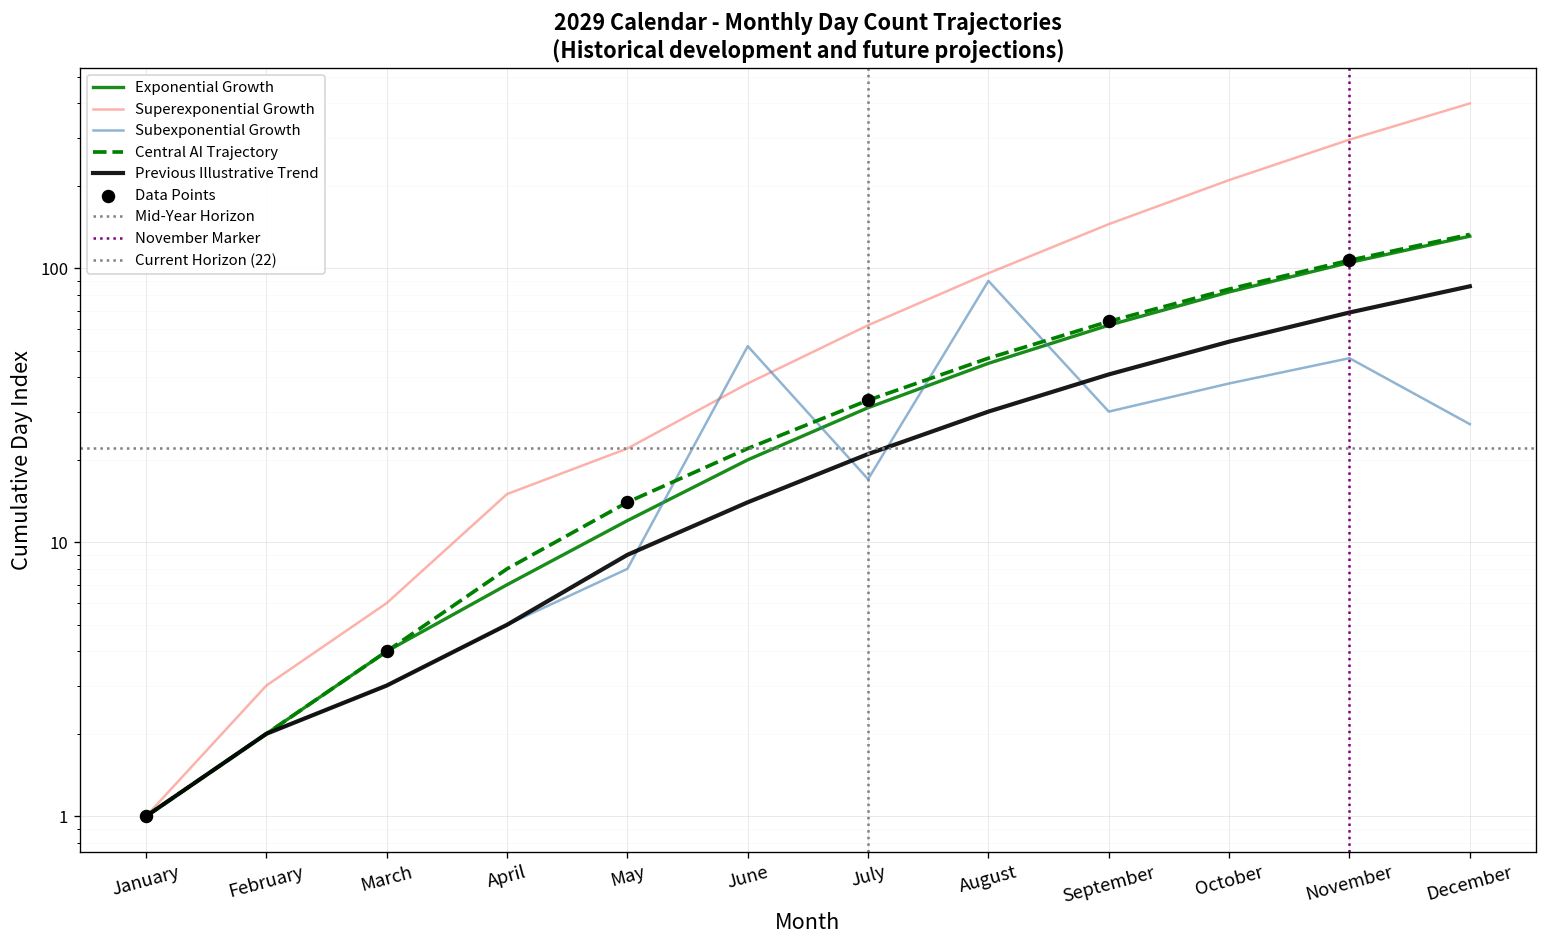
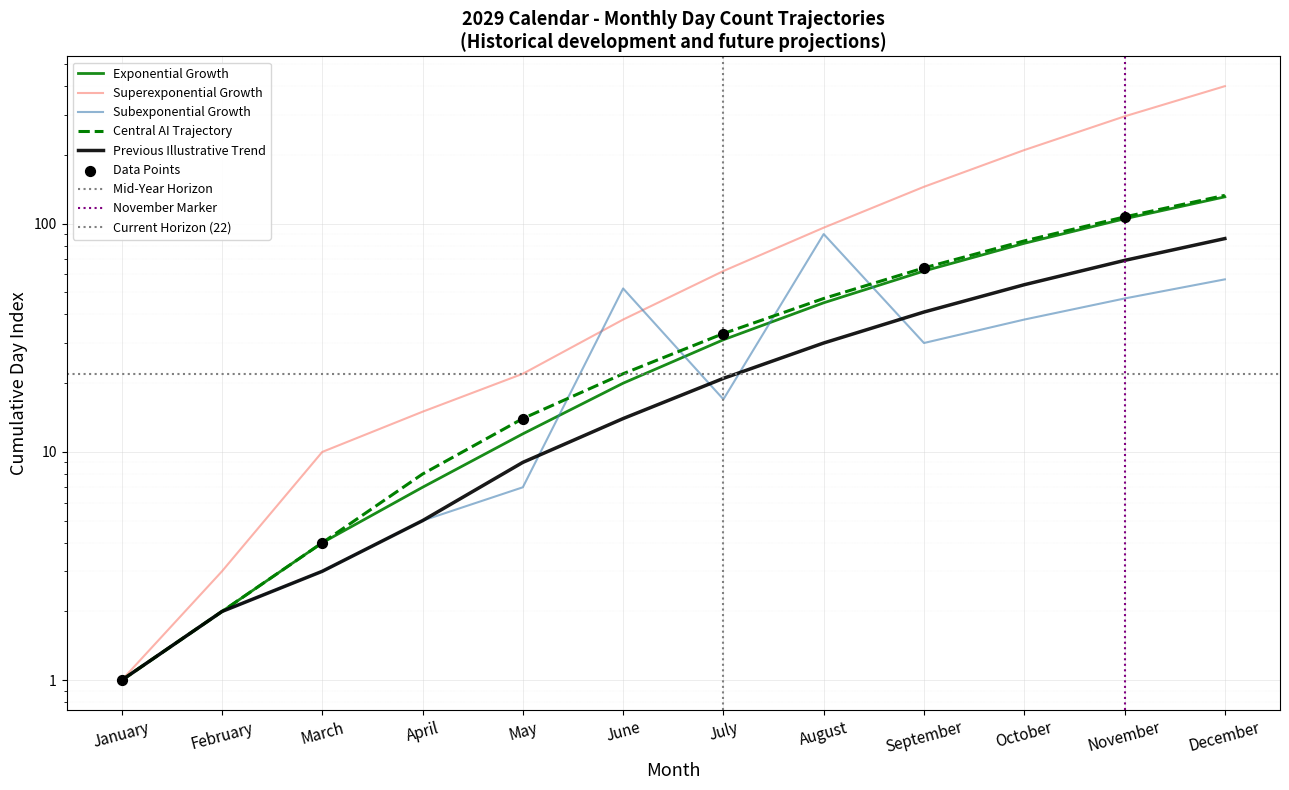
Superexponential Growth, March: 6 -> 10
Subexponential Growth, May: 8 -> 7
Subexponential Growth, December: 27 -> 57
